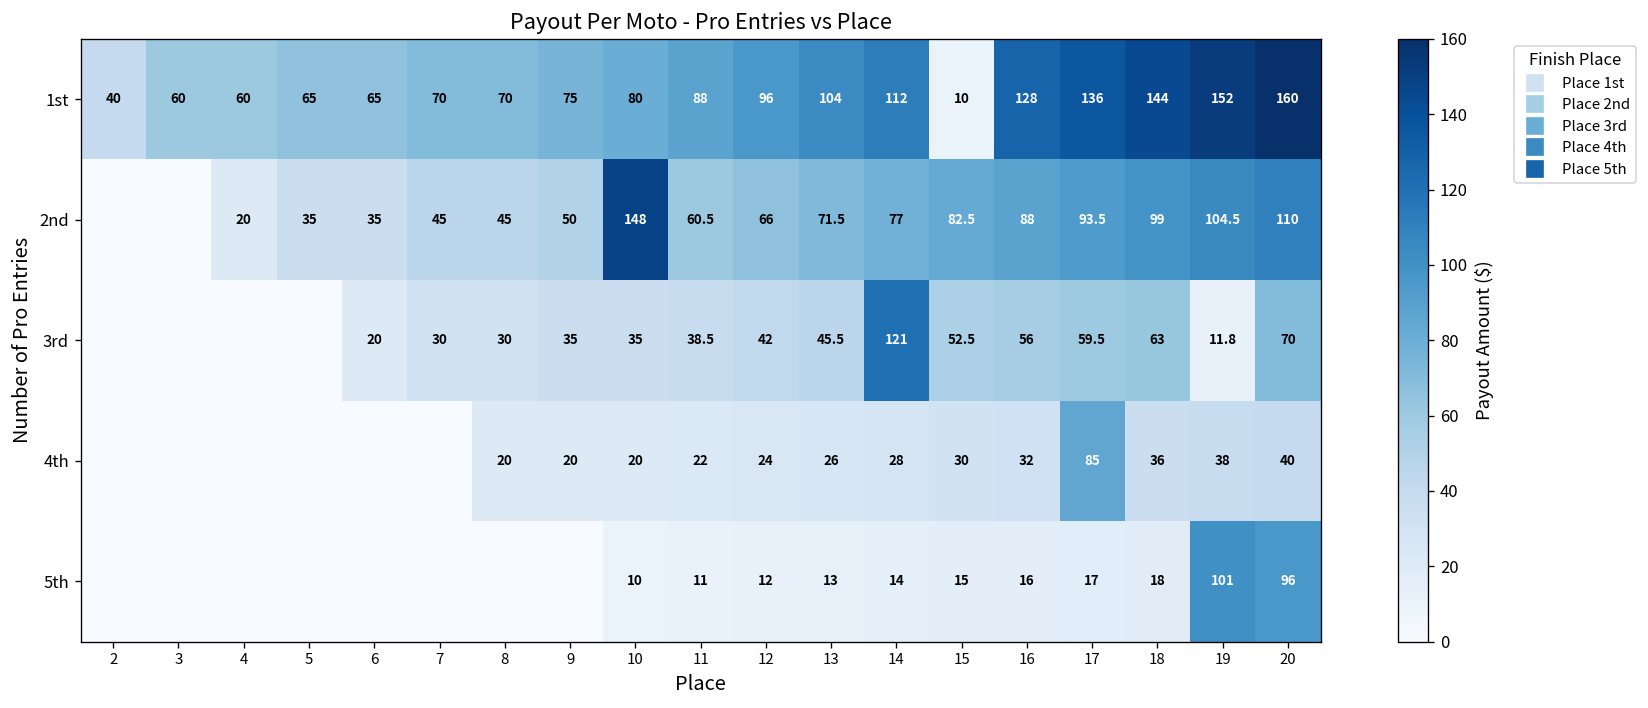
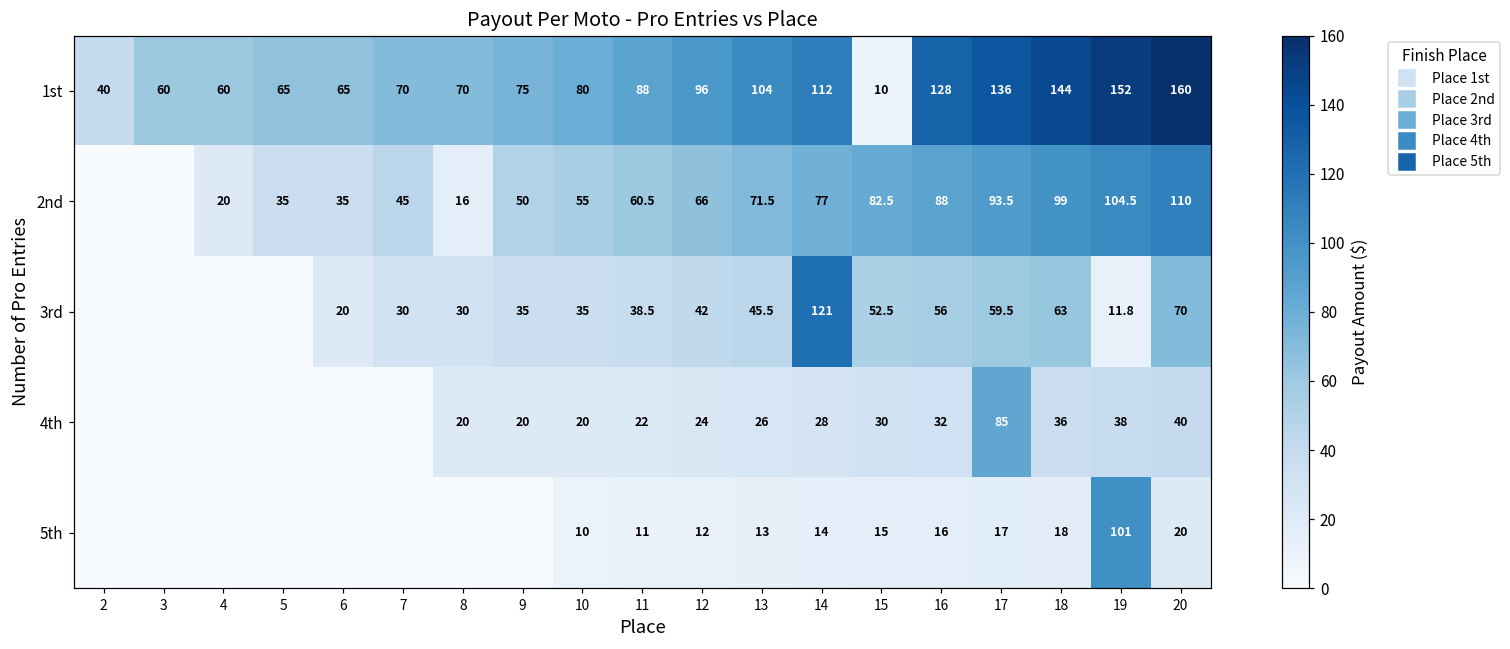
2nd, 8: 45 -> 16
2nd, 10: 148 -> 55
5th, 20: 96 -> 20
